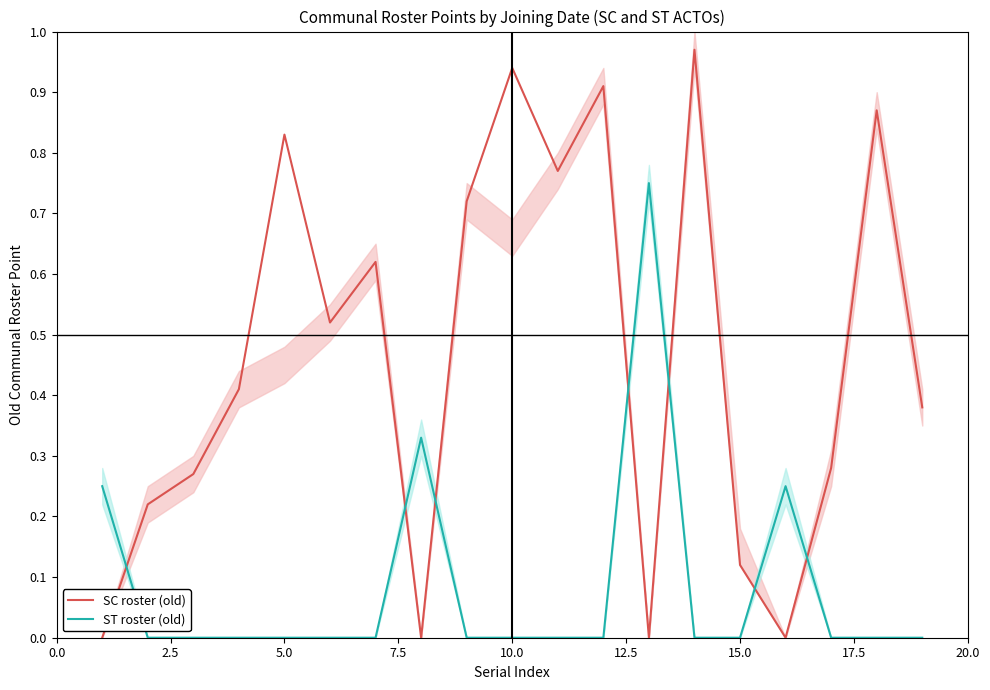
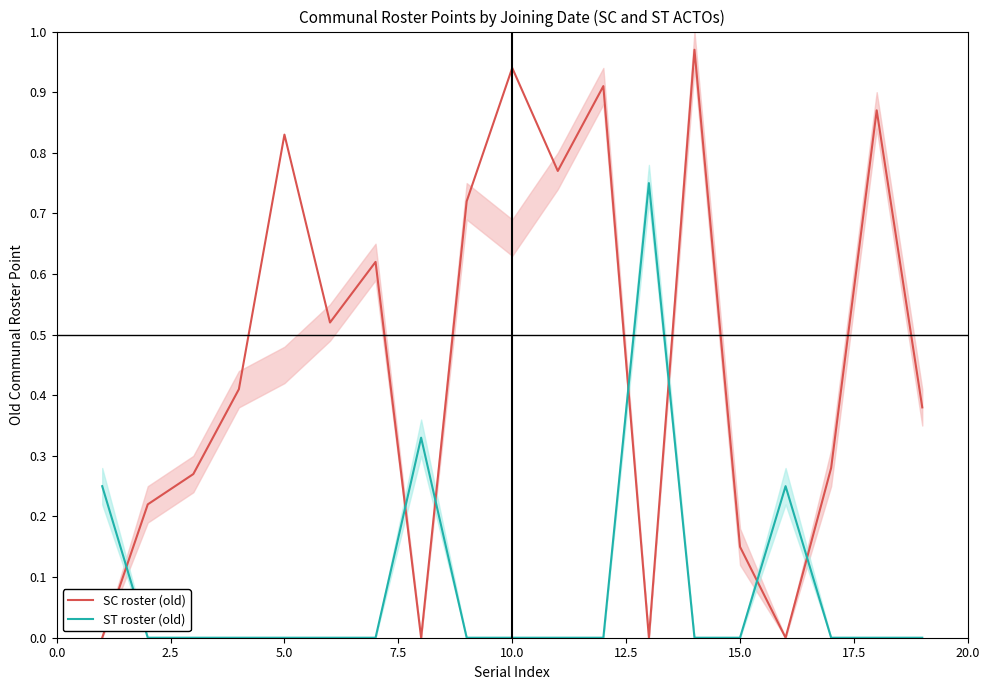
SC roster (old), 15.0: 0.12 -> 0.15
